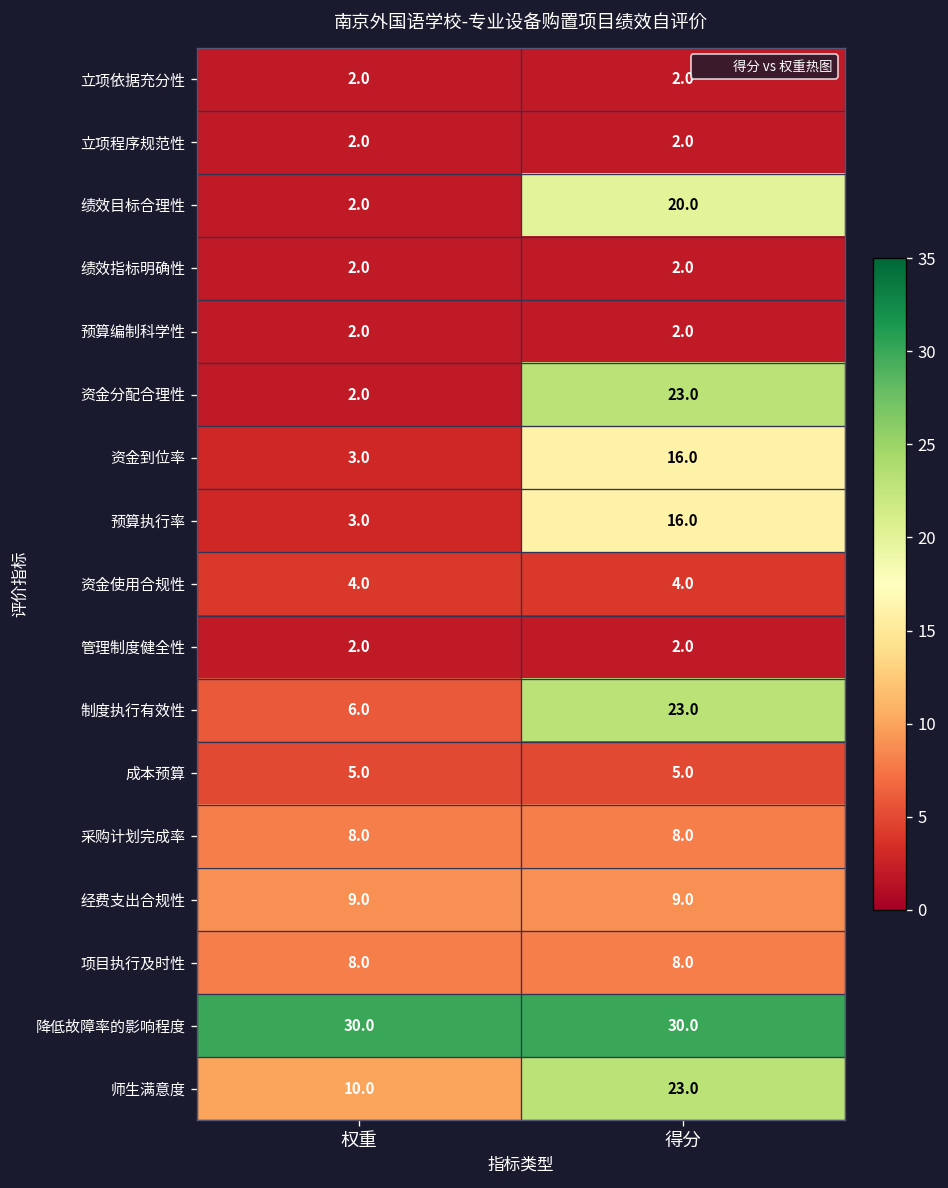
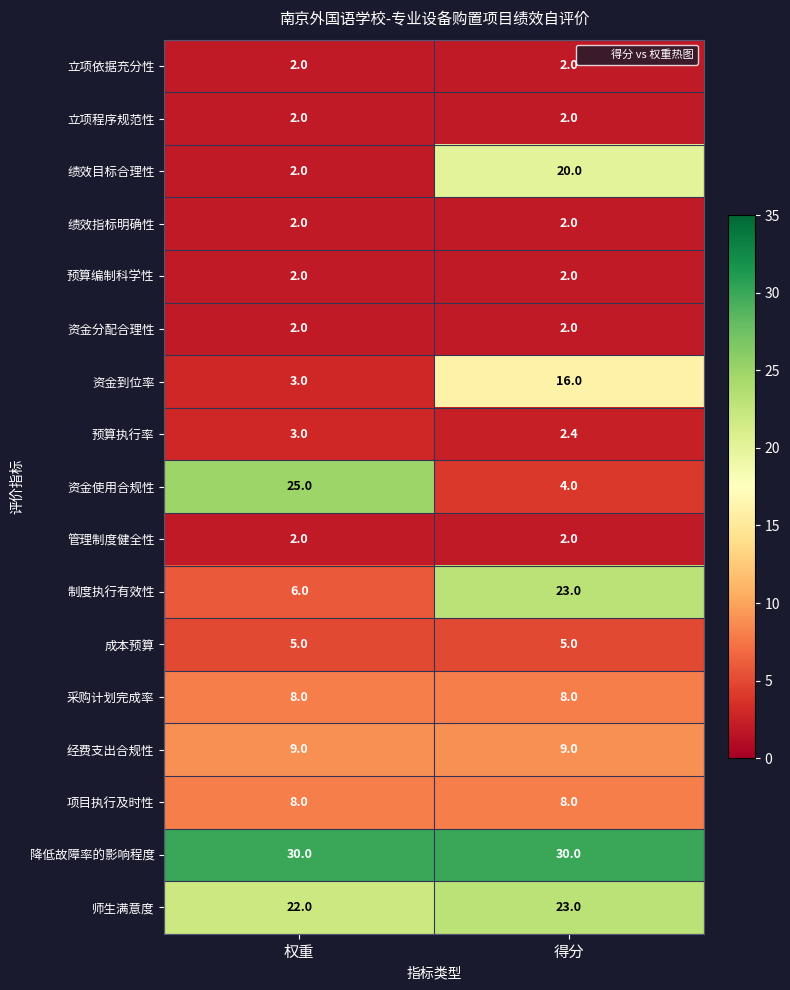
资金分配合理性, 得分: 23.0 -> 2.0
预算执行率, 得分: 16.0 -> 2.4
资金使用合规性, 权重: 4.0 -> 25.0
师生满意度, 权重: 10.0 -> 22.0
